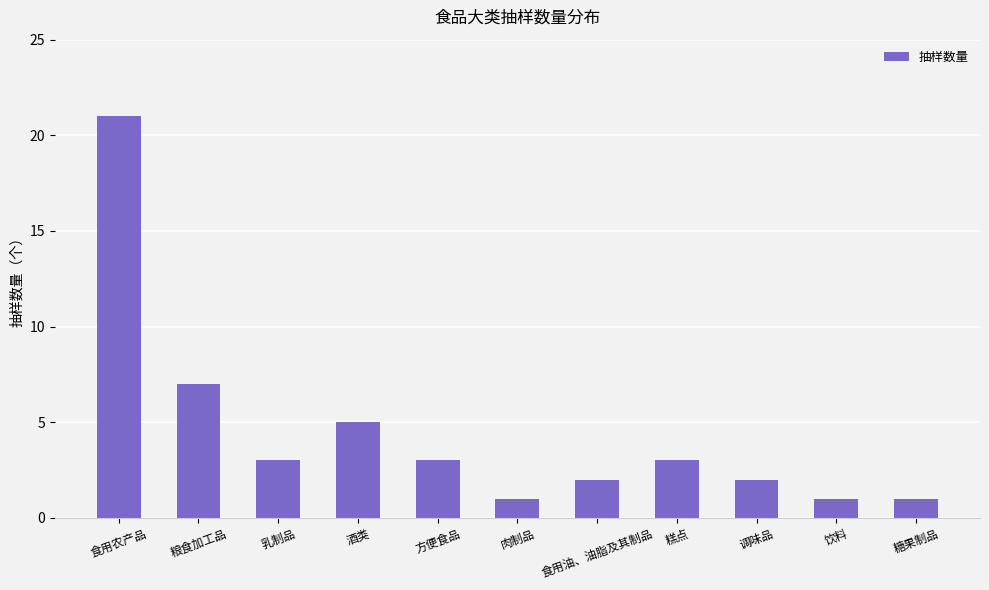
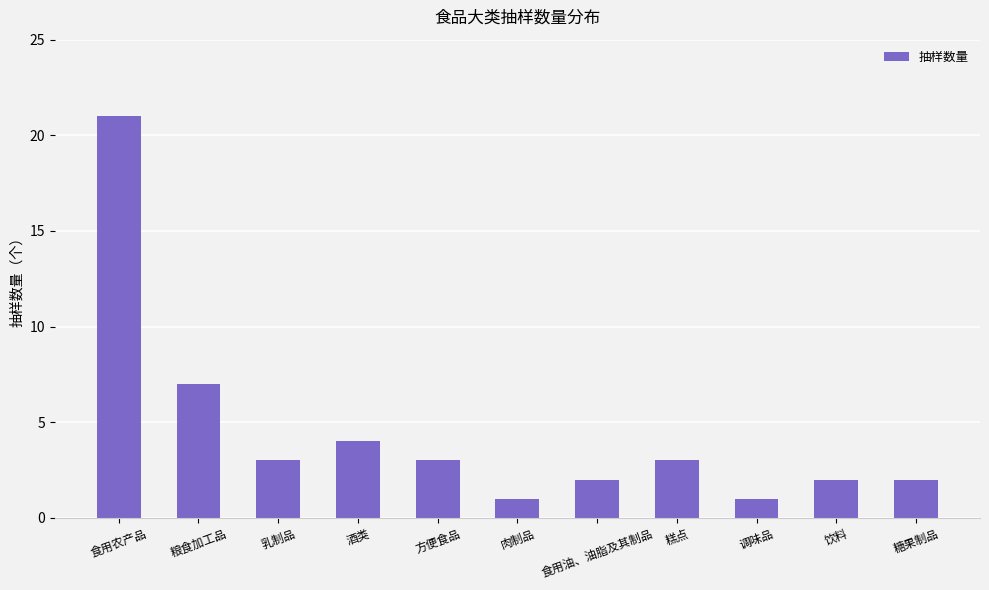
酒类: 5 -> 4
调味品: 2 -> 1
饮料: 1 -> 2
糖果制品: 1 -> 2
